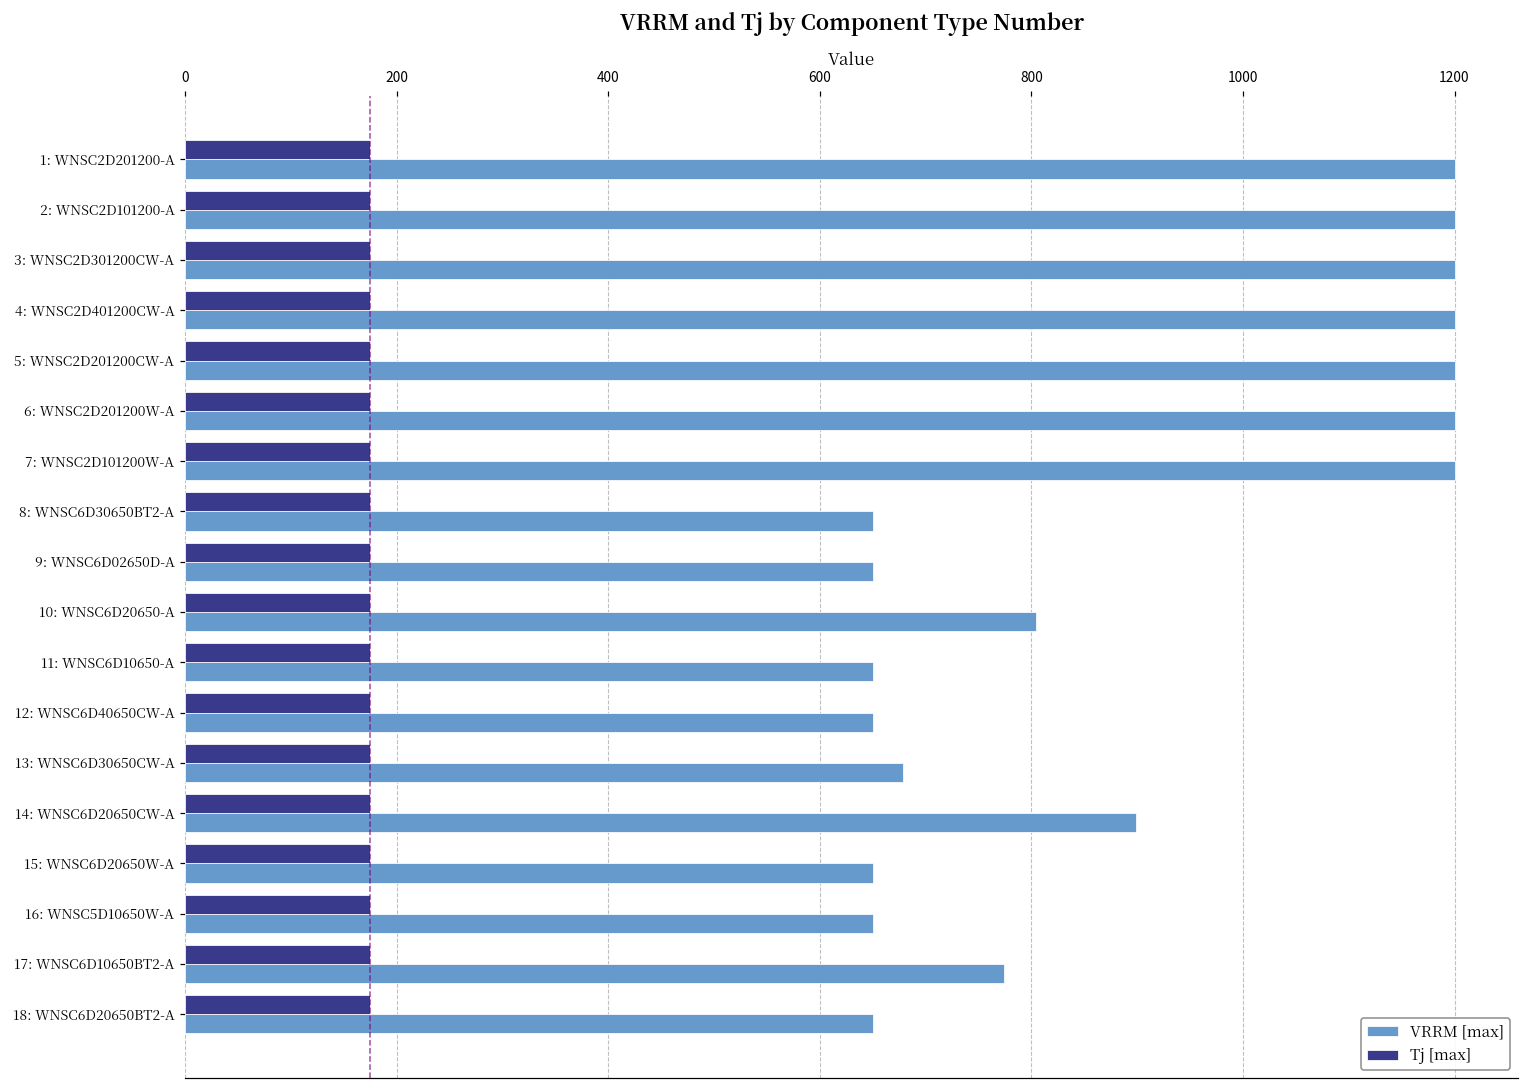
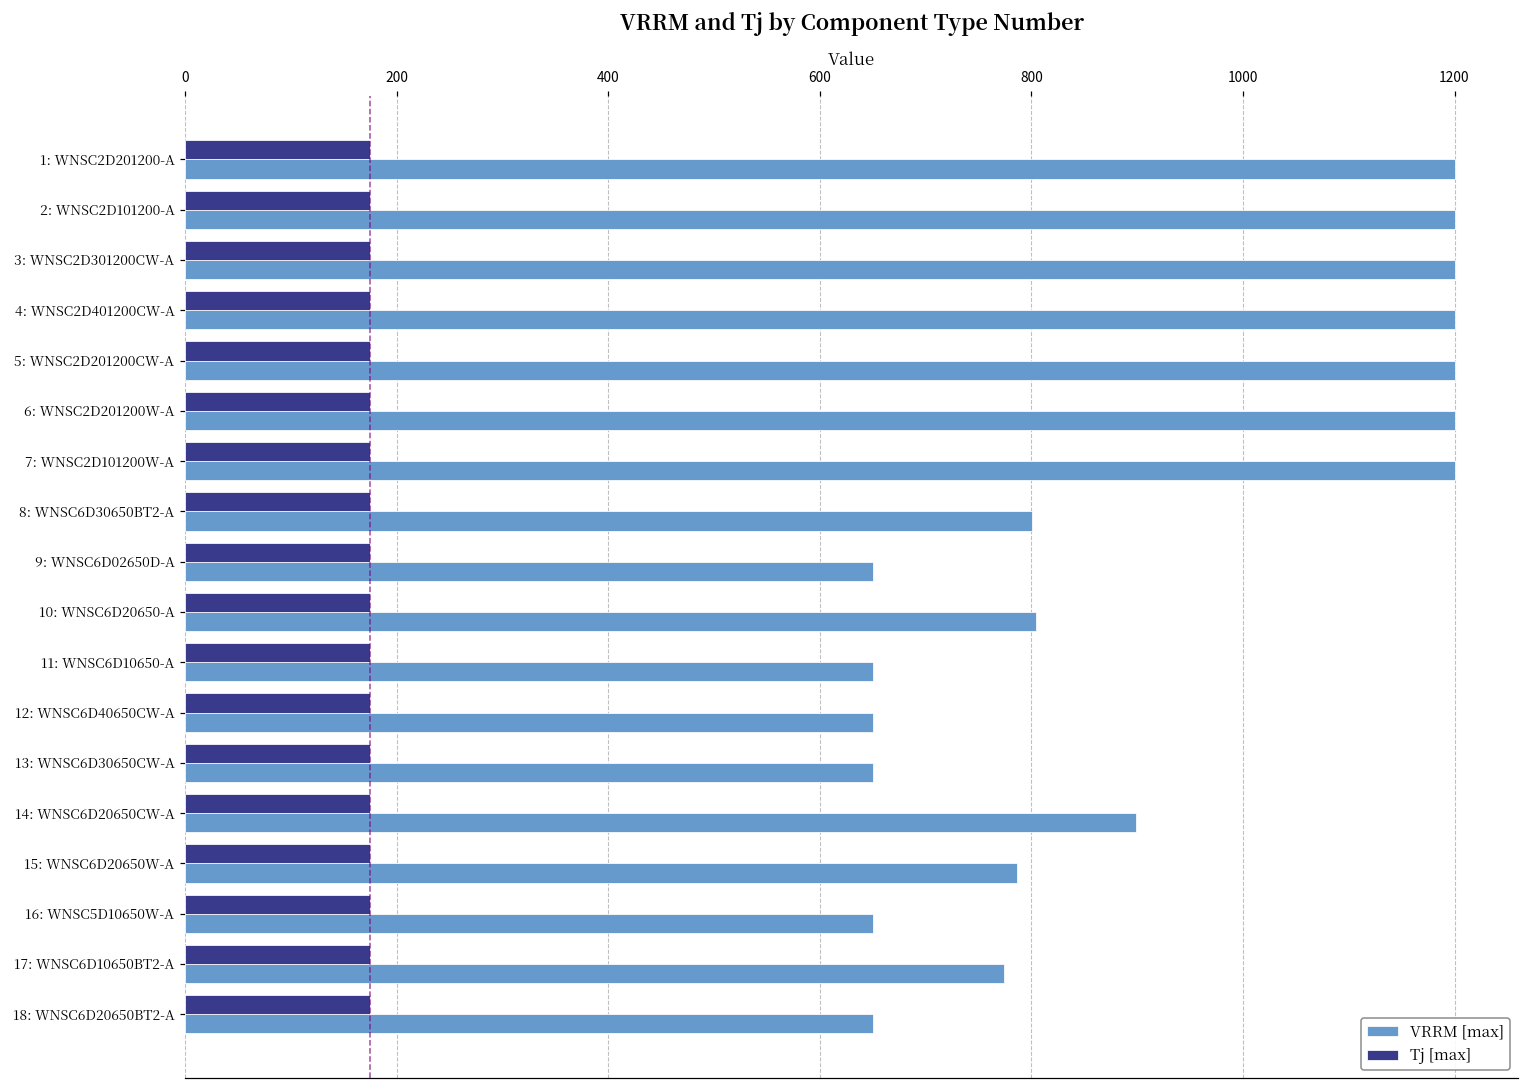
VRRM [max], 8: WNSC6D30650BT2-A: 650 -> 800
VRRM [max], 13: WNSC6D30650CW-A: 680 -> 650
VRRM [max], 15: WNSC6D20650W-A: 650 -> 790
